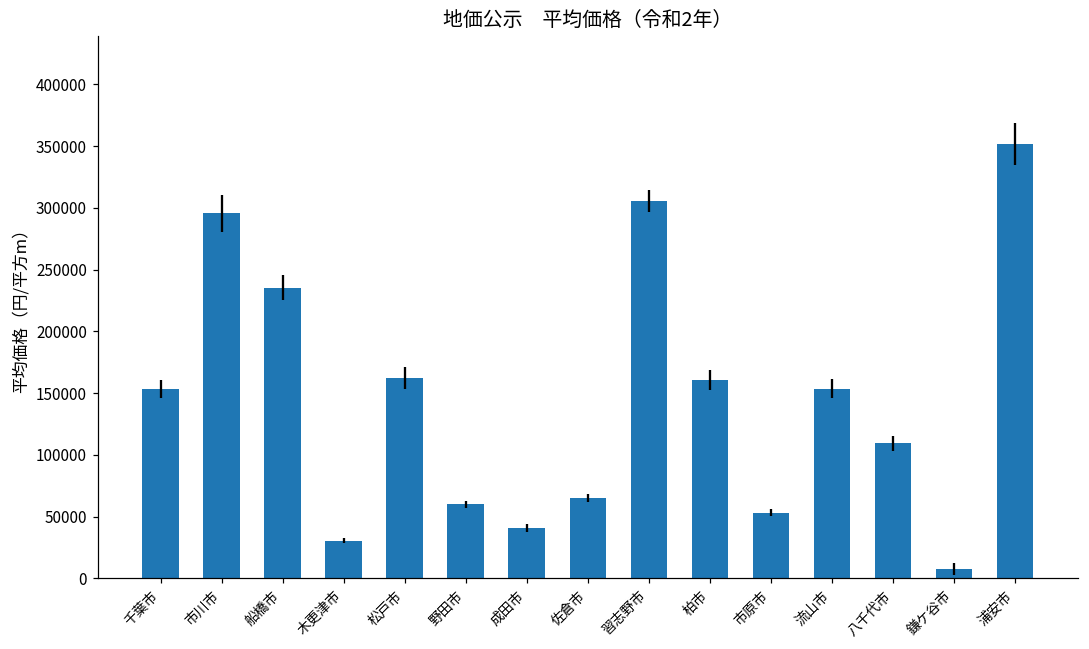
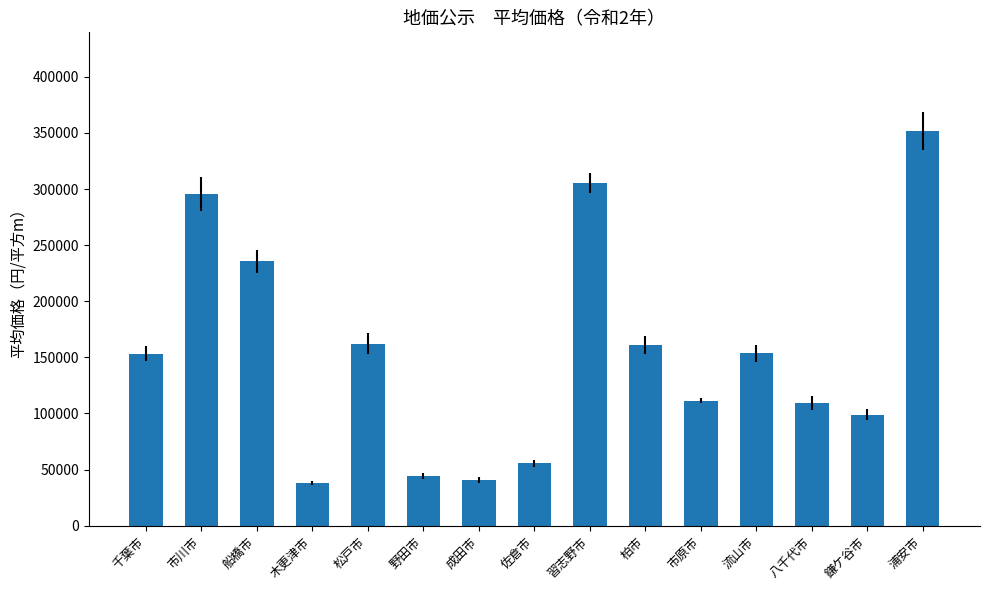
木更津市: 30000 -> 38000
野田市: 60000 -> 44000
佐倉市: 65000 -> 56000
市原市: 53000 -> 112000
鎌ケ谷市: 7000 -> 99000
